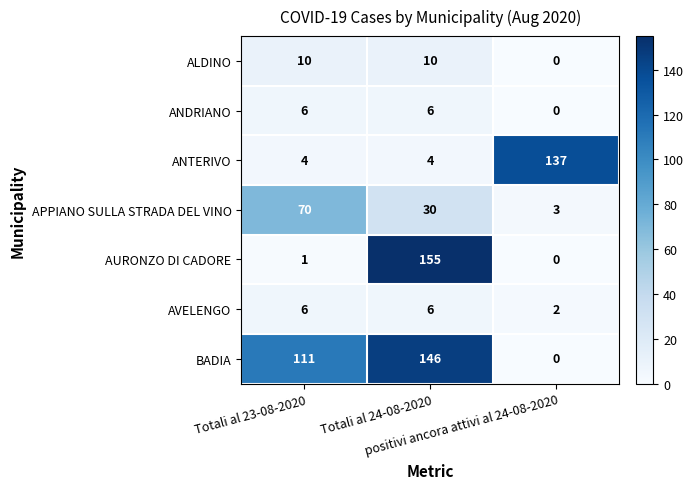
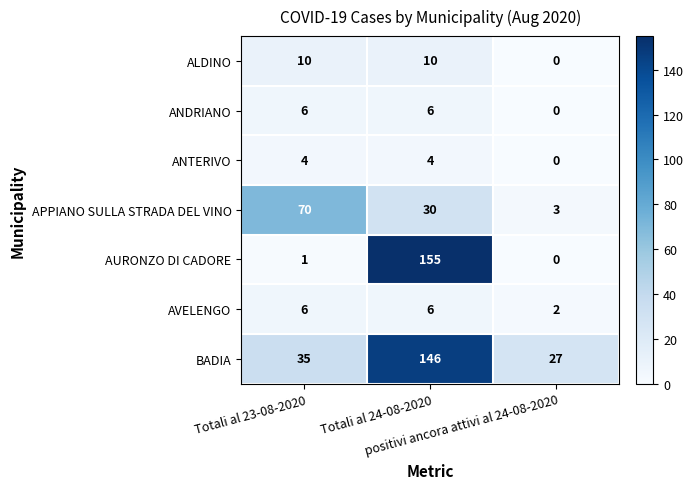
ANTERIVO, positivi ancora attivi al 24-08-2020: 137 -> 0
BADIA, Totali al 23-08-2020: 111 -> 35
BADIA, positivi ancora attivi al 24-08-2020: 0 -> 27
